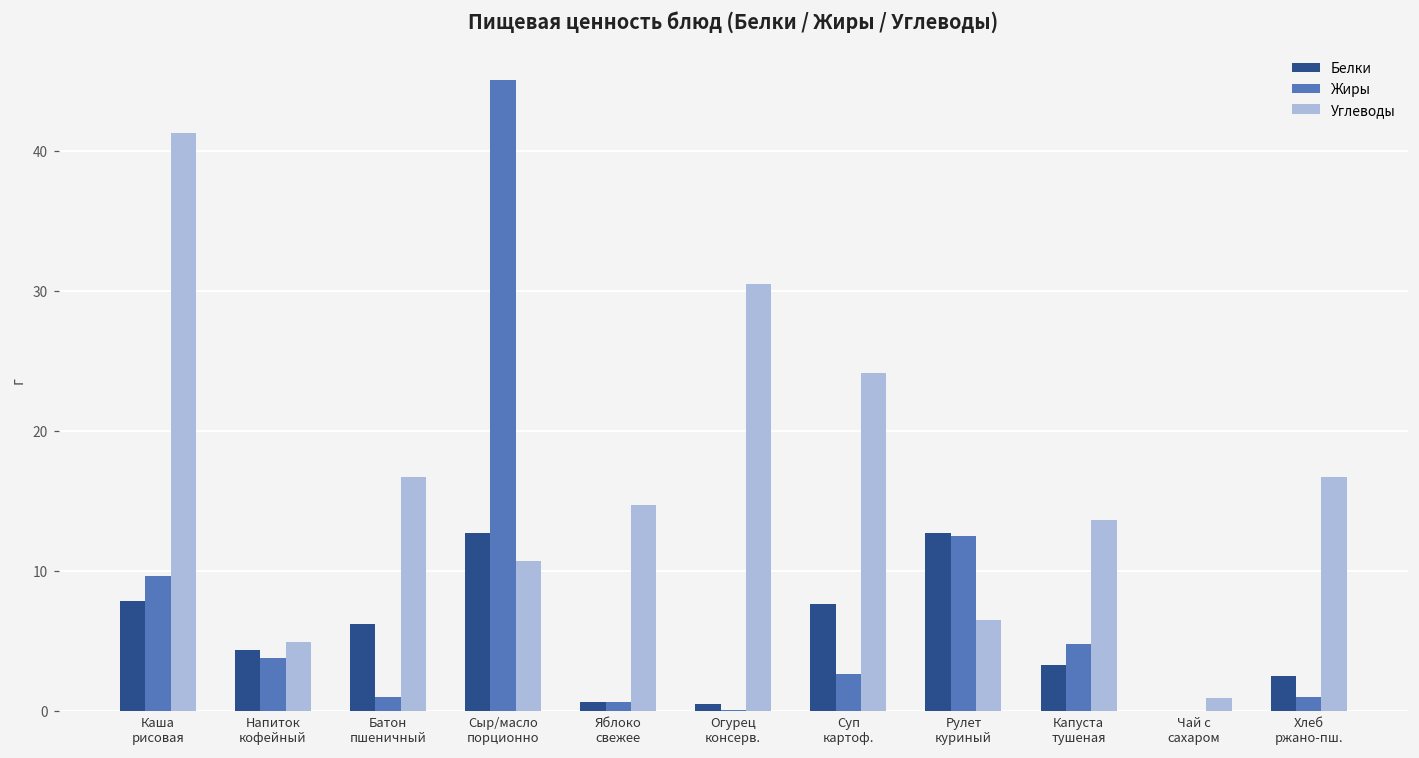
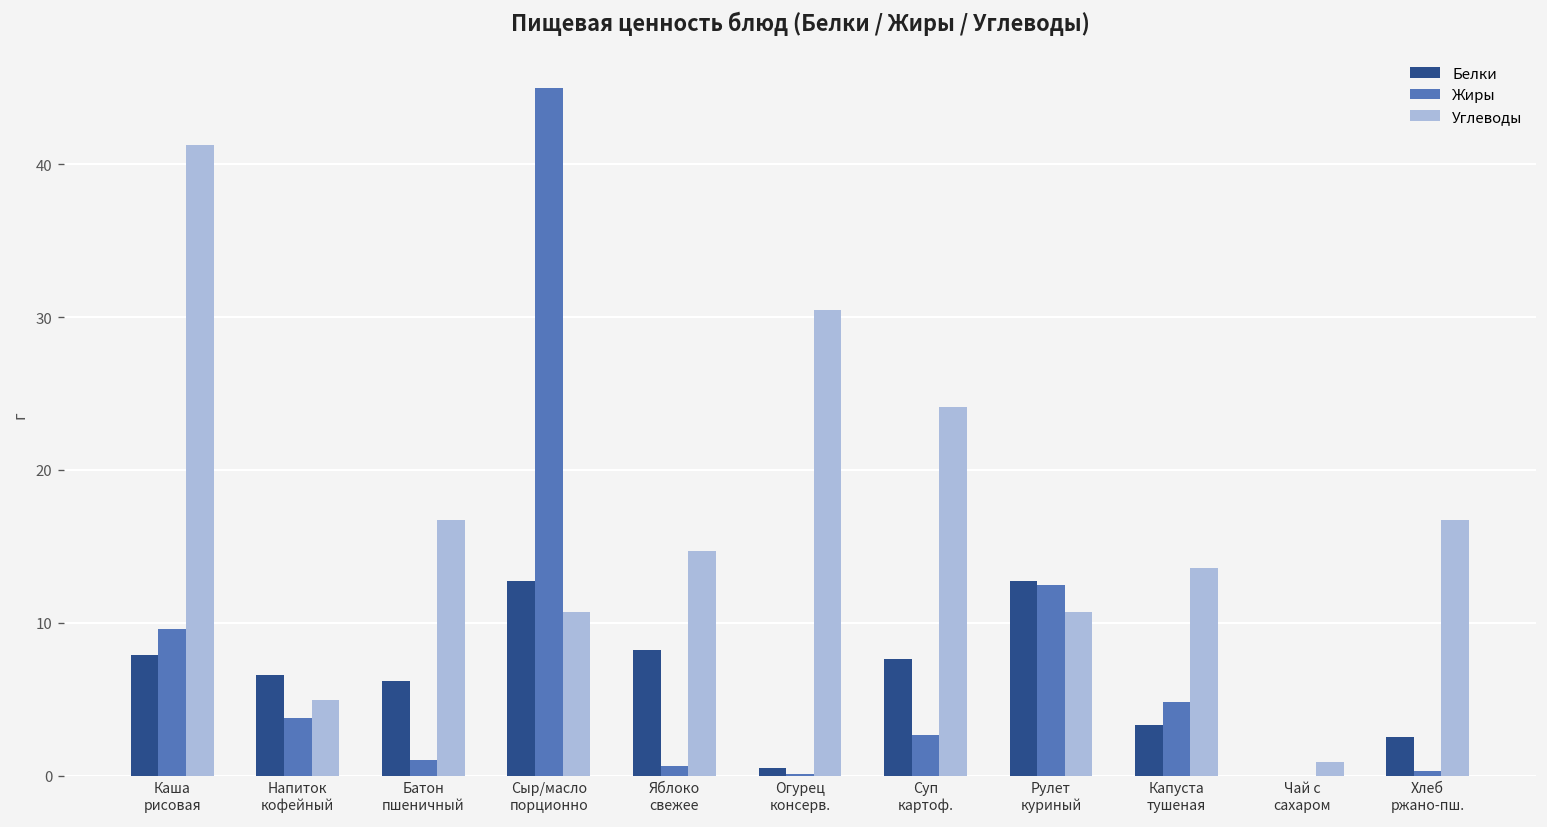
Белки, Напиток кофейный: 4.3 -> 6.6
Белки, Яблоко свежее: 0.6 -> 8.2
Углеводы, Рулет куриный: 6.5 -> 10.7
Жиры, Хлеб ржано-пш.: 1.0 -> 0.3
